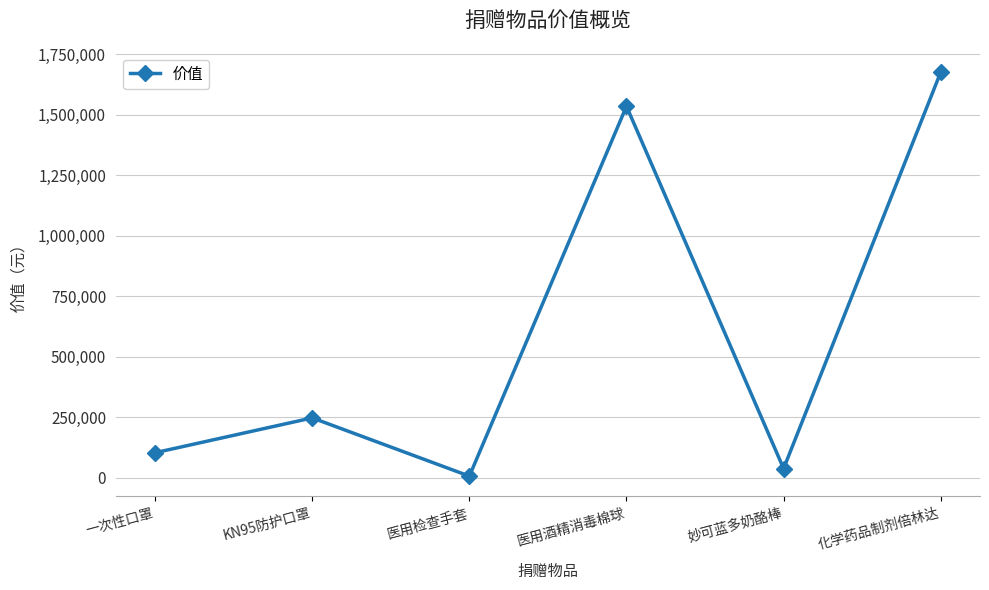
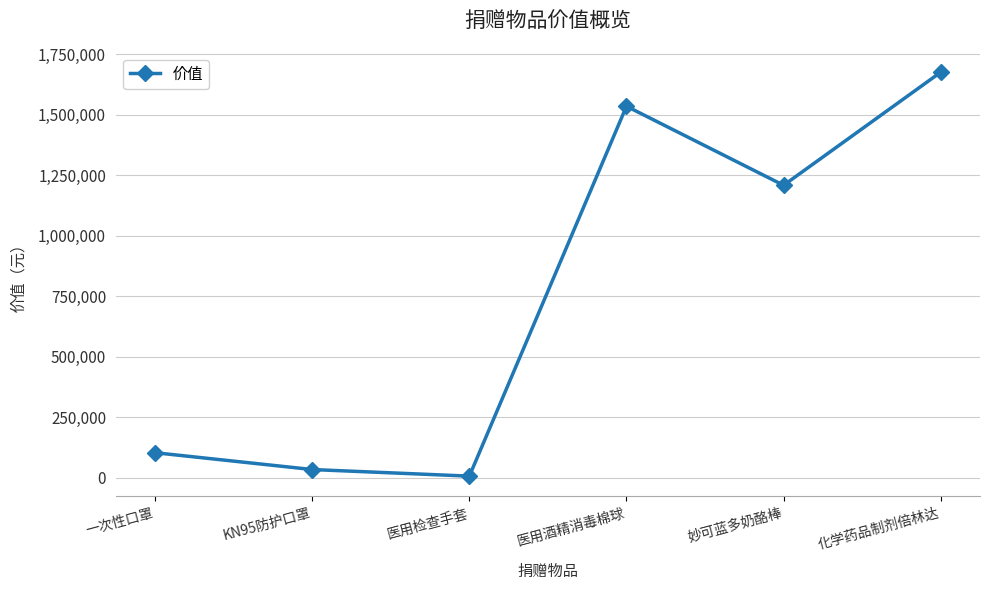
KN95防护口罩: 250,000 -> 30,000
妙可蓝多奶酪棒: 40,000 -> 1,210,000
